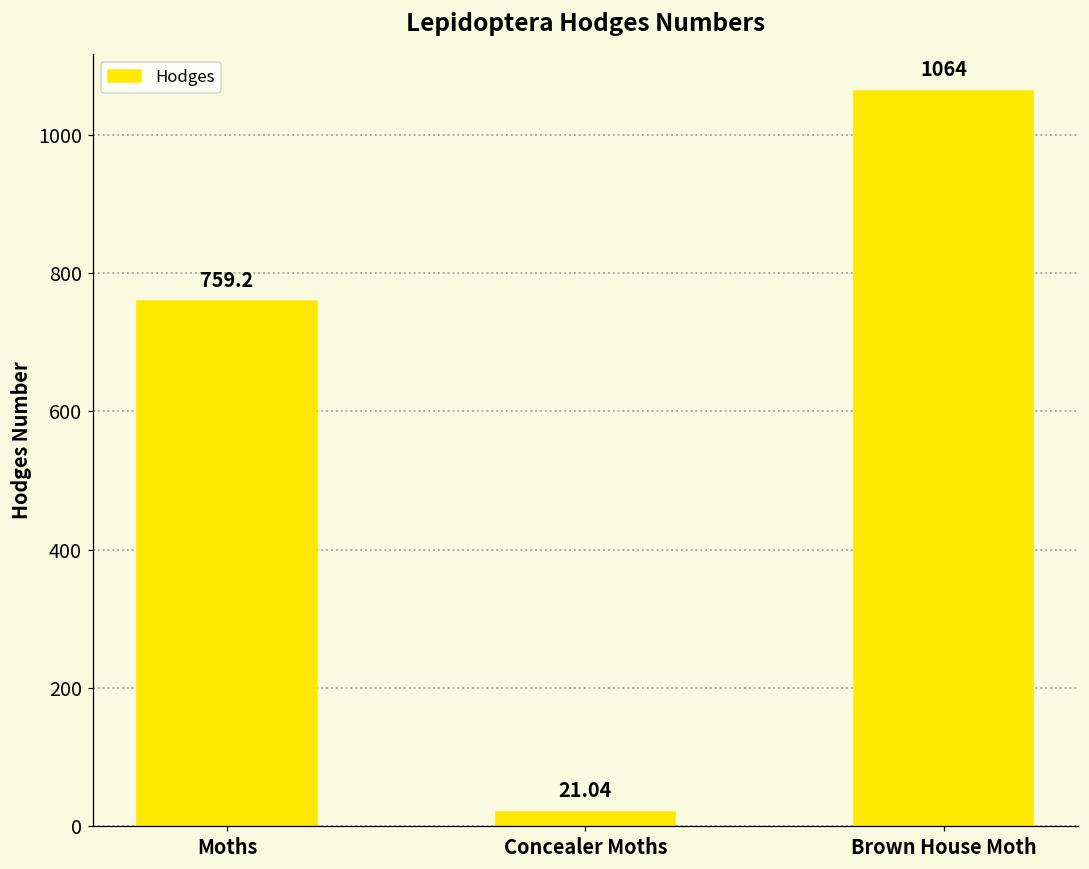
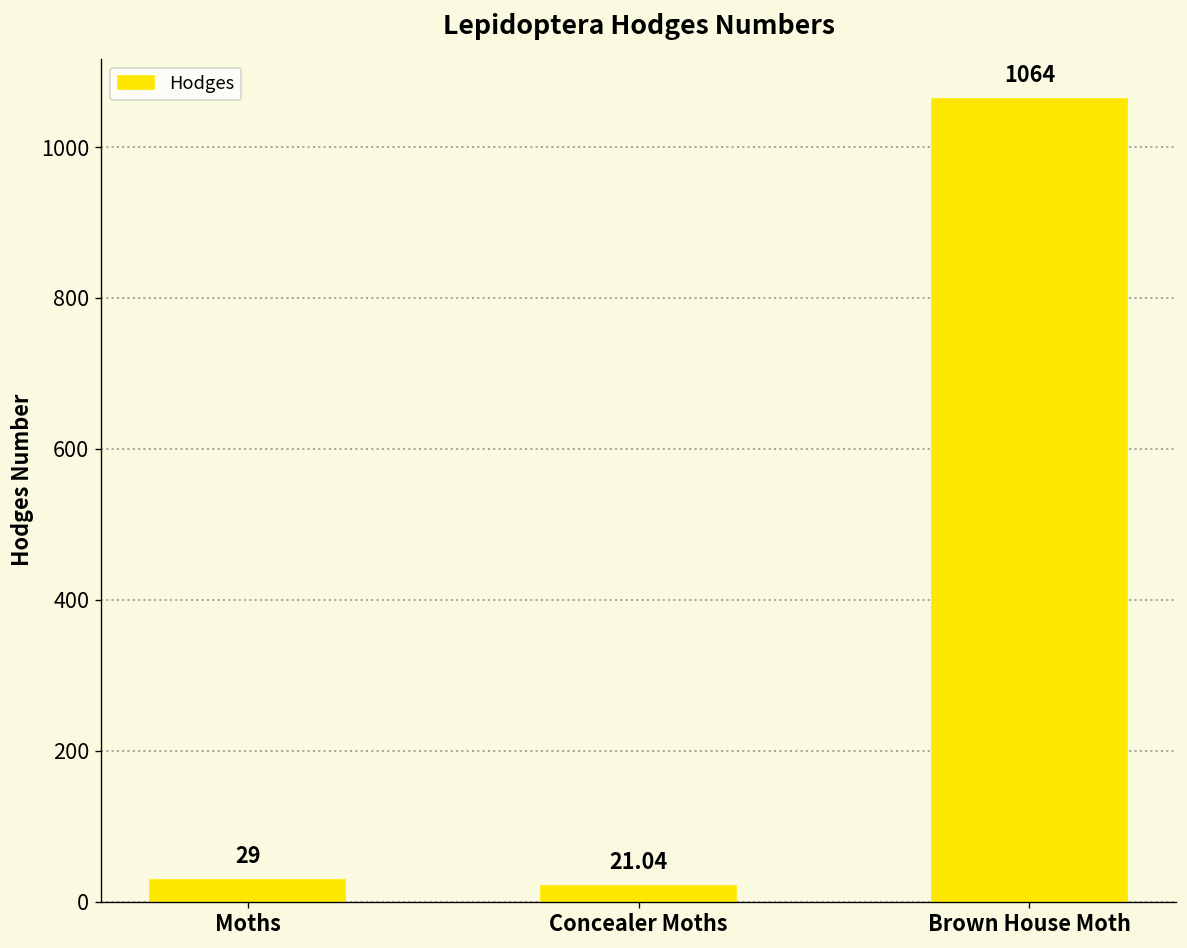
Moths: 759.2 -> 29
